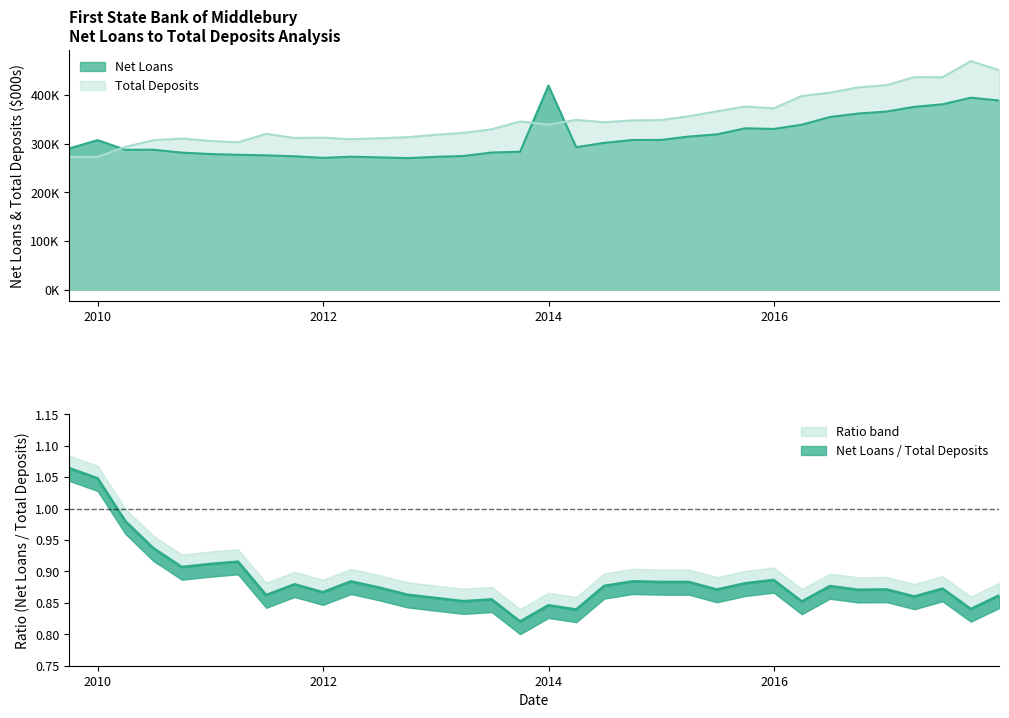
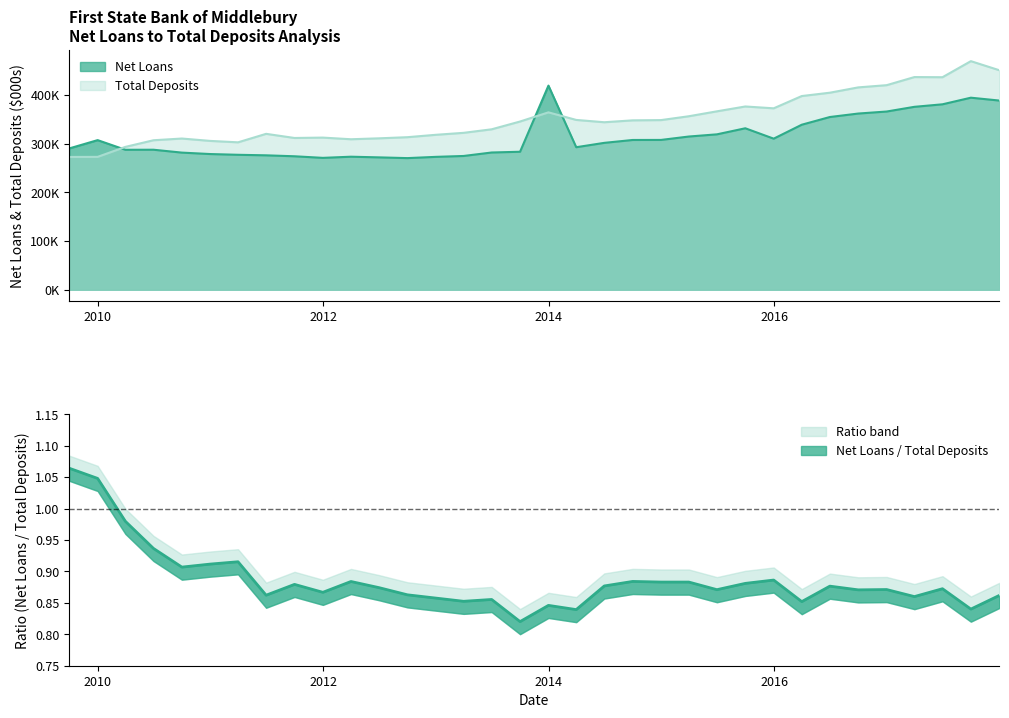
First State Bank of Middlebury Net Loans to Total Deposits Analysis, Total Deposits, 2014: 340000 -> 360000
First State Bank of Middlebury Net Loans to Total Deposits Analysis, Net Loans, 2016: 330000 -> 310000
